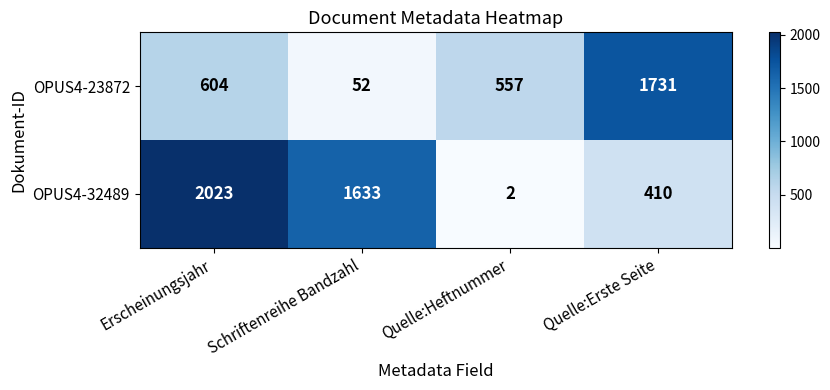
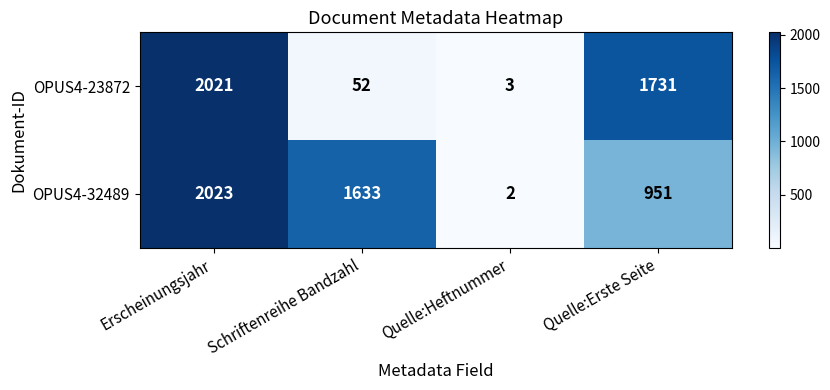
OPUS4-23872, Erscheinungsjahr: 604 -> 2021
OPUS4-23872, Quelle:Heftnummer: 557 -> 3
OPUS4-32489, Quelle:Erste Seite: 410 -> 951
